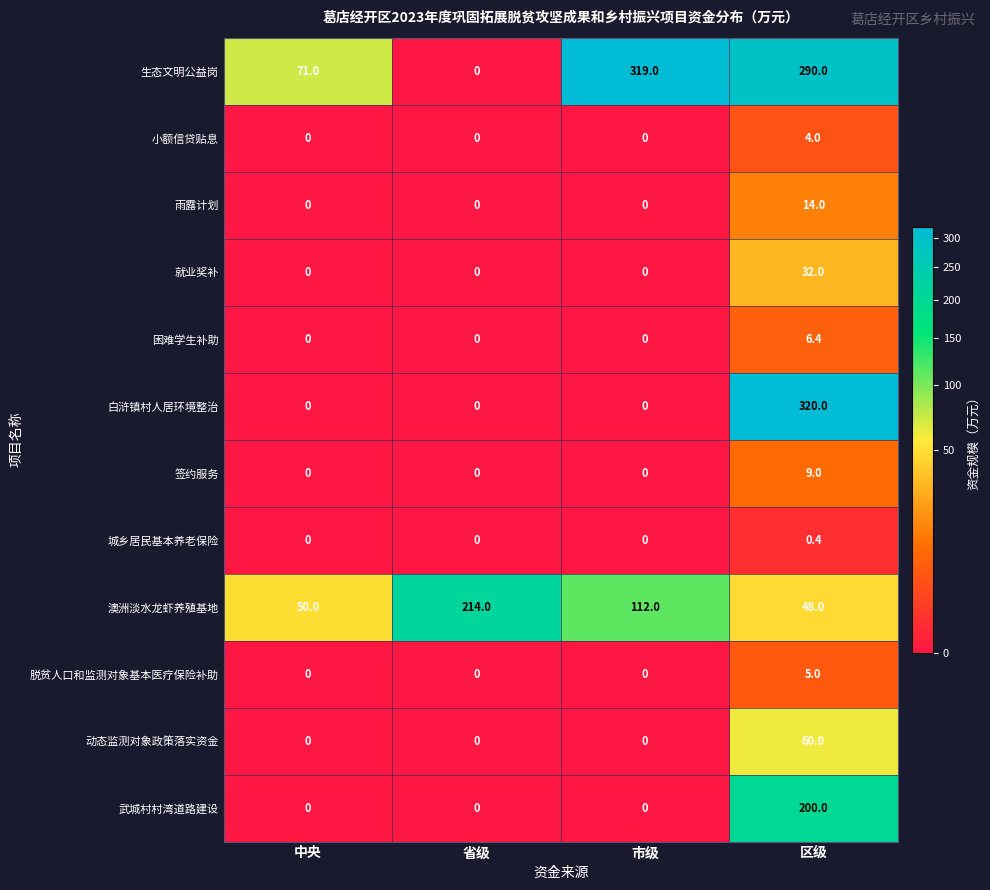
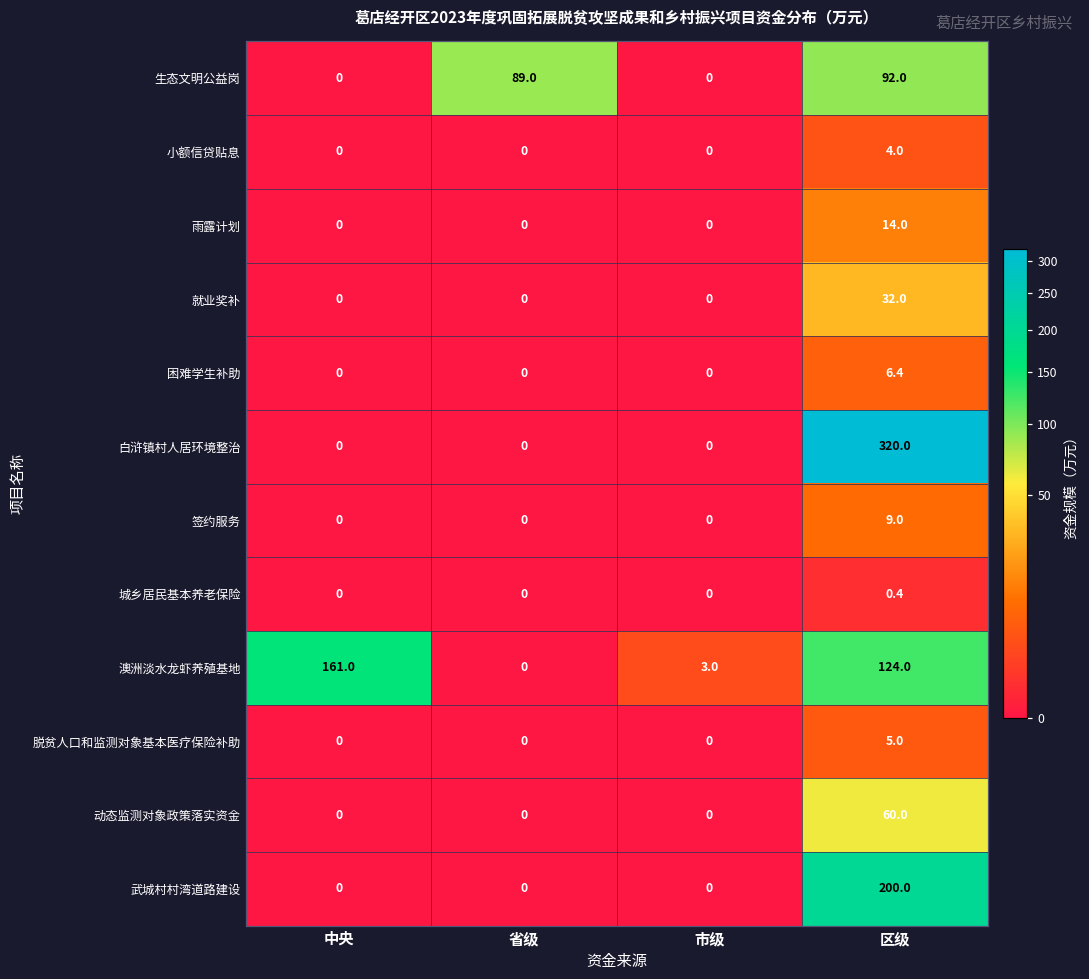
生态文明公益岗, 中央: 71.0 -> 0
生态文明公益岗, 省级: 0 -> 89.0
生态文明公益岗, 市级: 319.0 -> 0
生态文明公益岗, 区级: 290.0 -> 92.0
澳洲淡水龙虾养殖基地, 中央: 50.0 -> 161.0
澳洲淡水龙虾养殖基地, 省级: 214.0 -> 0
澳洲淡水龙虾养殖基地, 市级: 112.0 -> 3.0
澳洲淡水龙虾养殖基地, 区级: 48.0 -> 124.0
